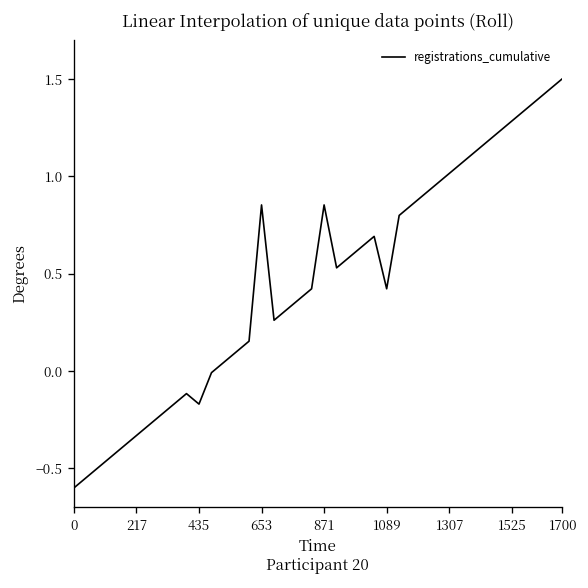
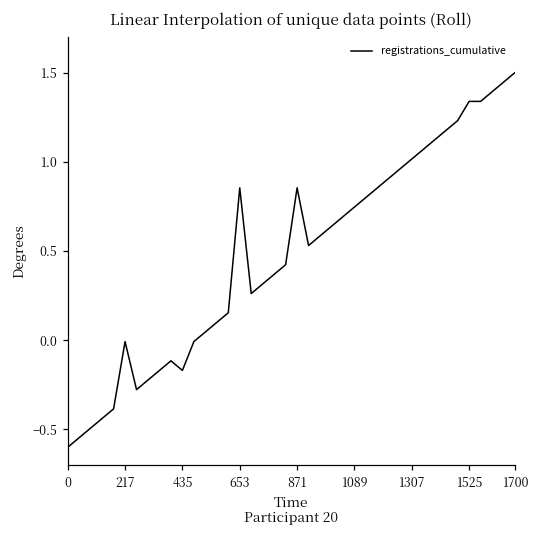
217: -0.33 -> -0.01
1089: 0.42 -> 0.75
1525: 1.28 -> 1.34
